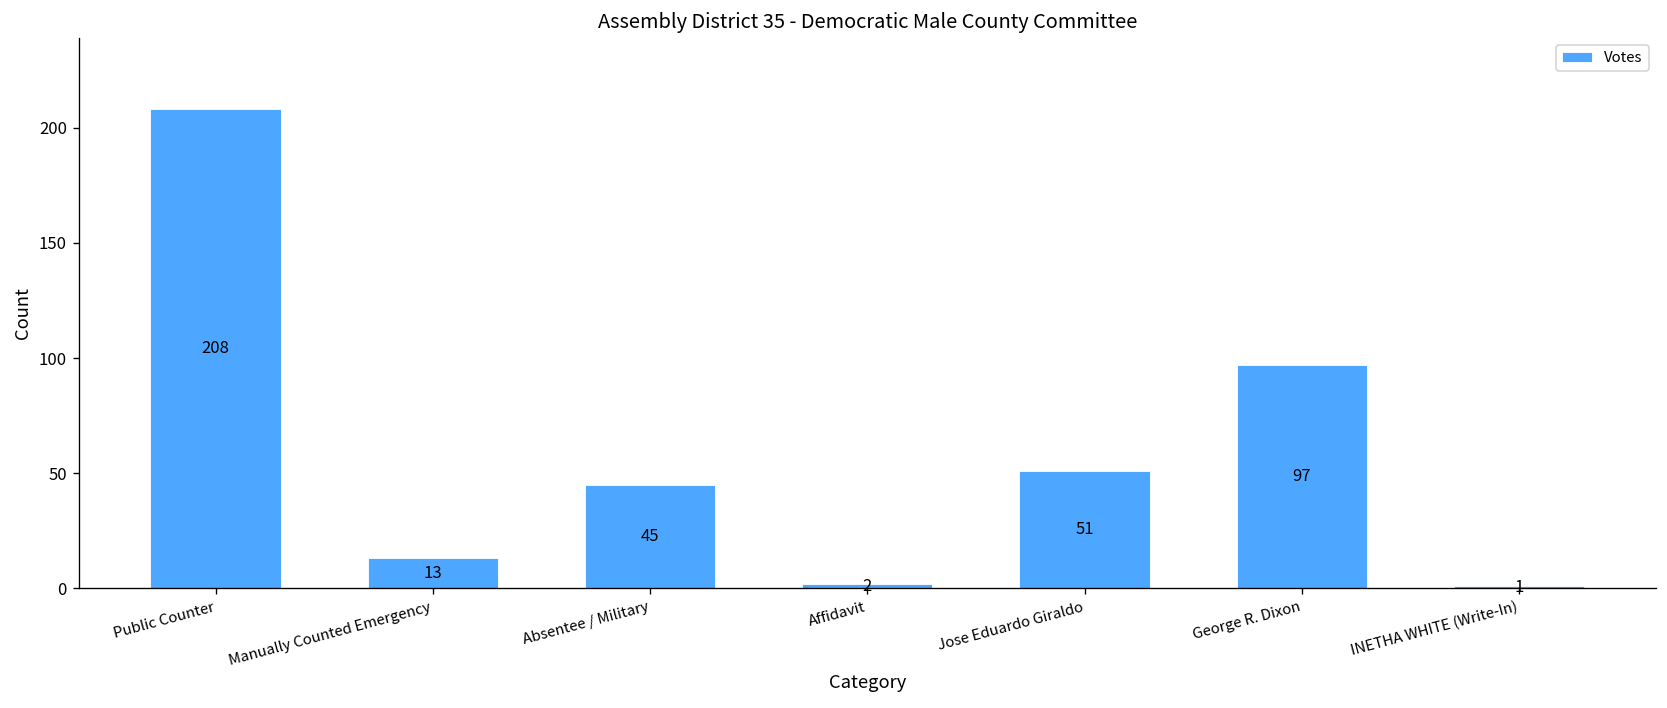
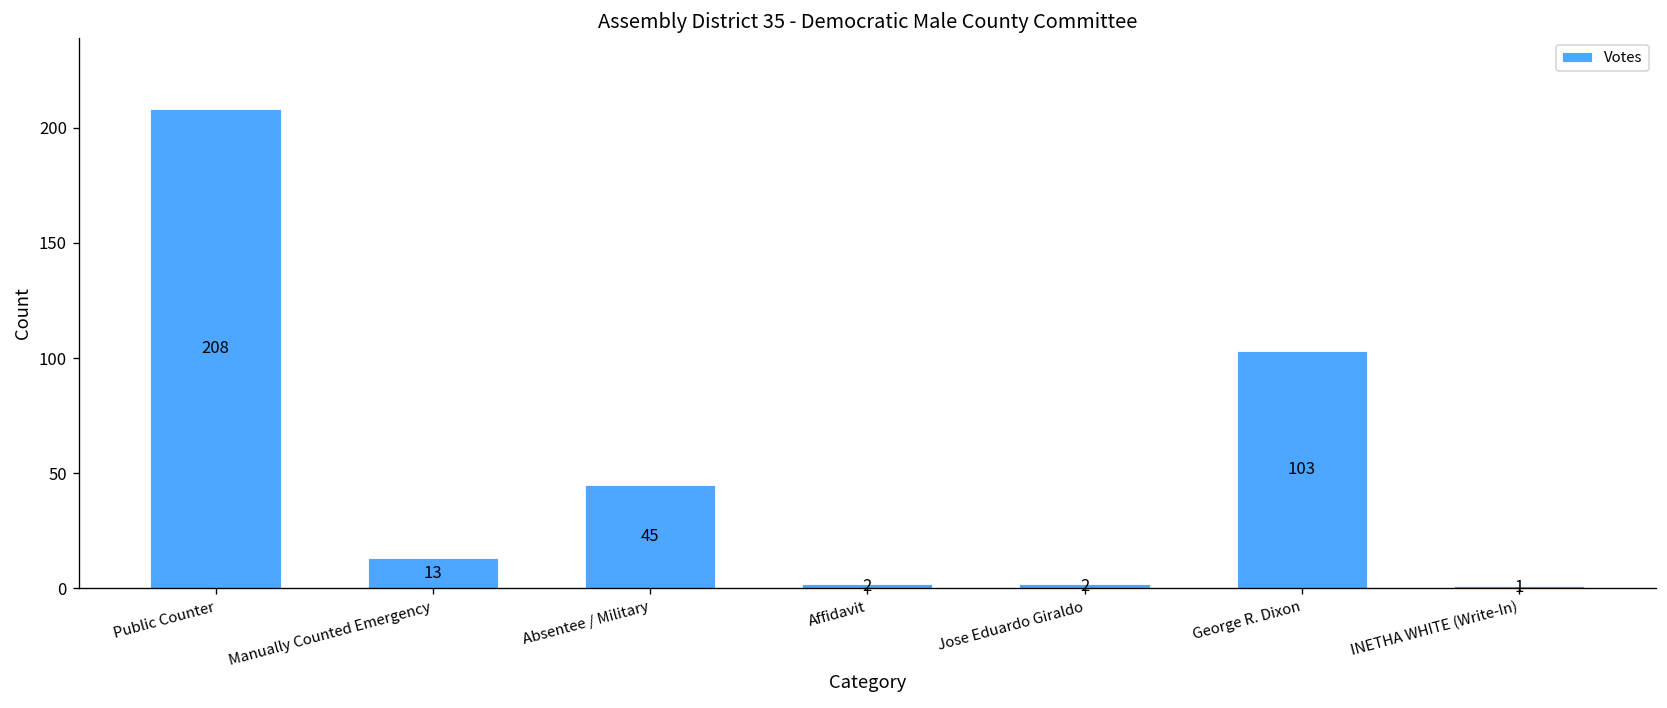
Jose Eduardo Giraldo: 51 -> 2
George R. Dixon: 97 -> 103
